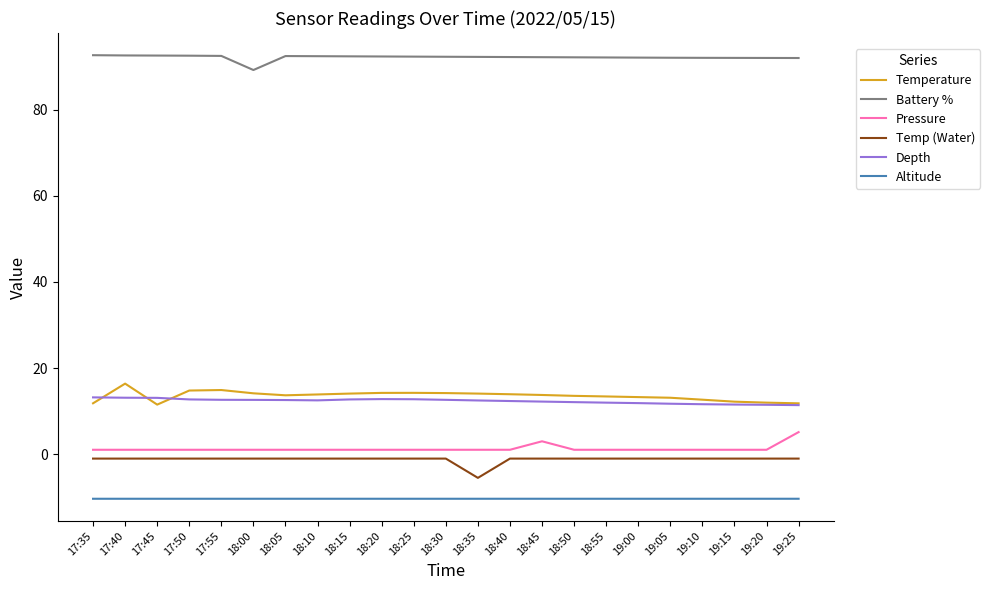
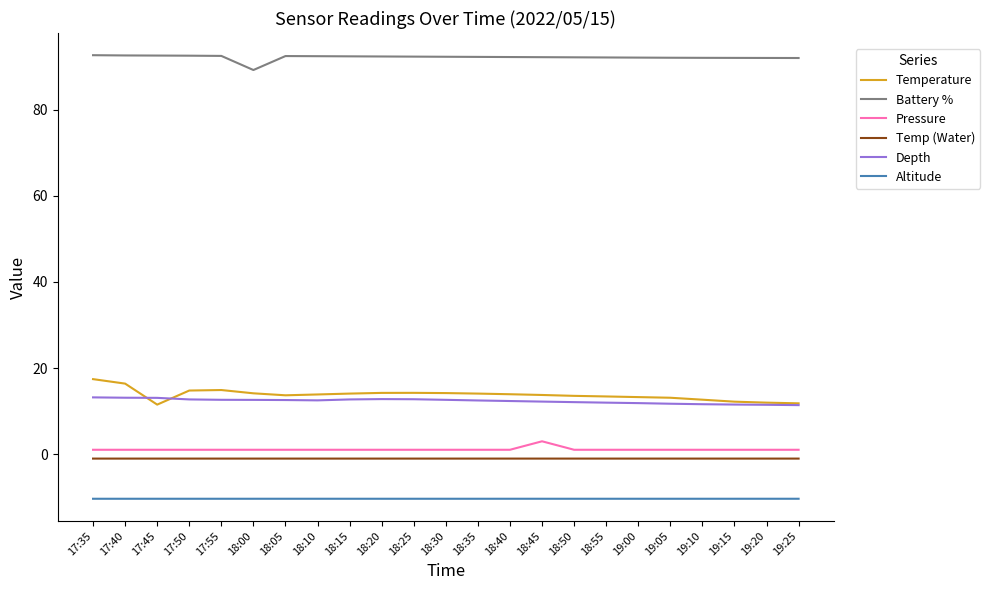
Temperature, 17:35: 12 -> 17
Temp (Water), 18:35: -6 -> -1
Pressure, 19:25: 5 -> 1
